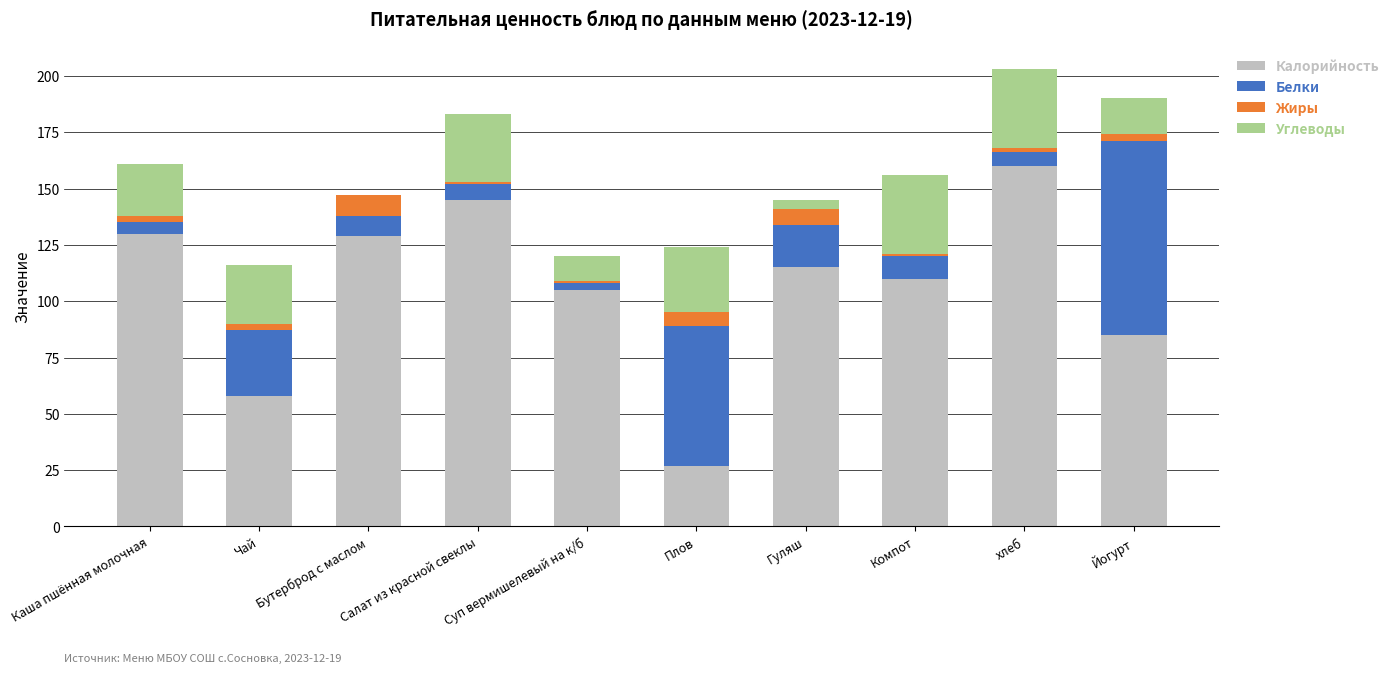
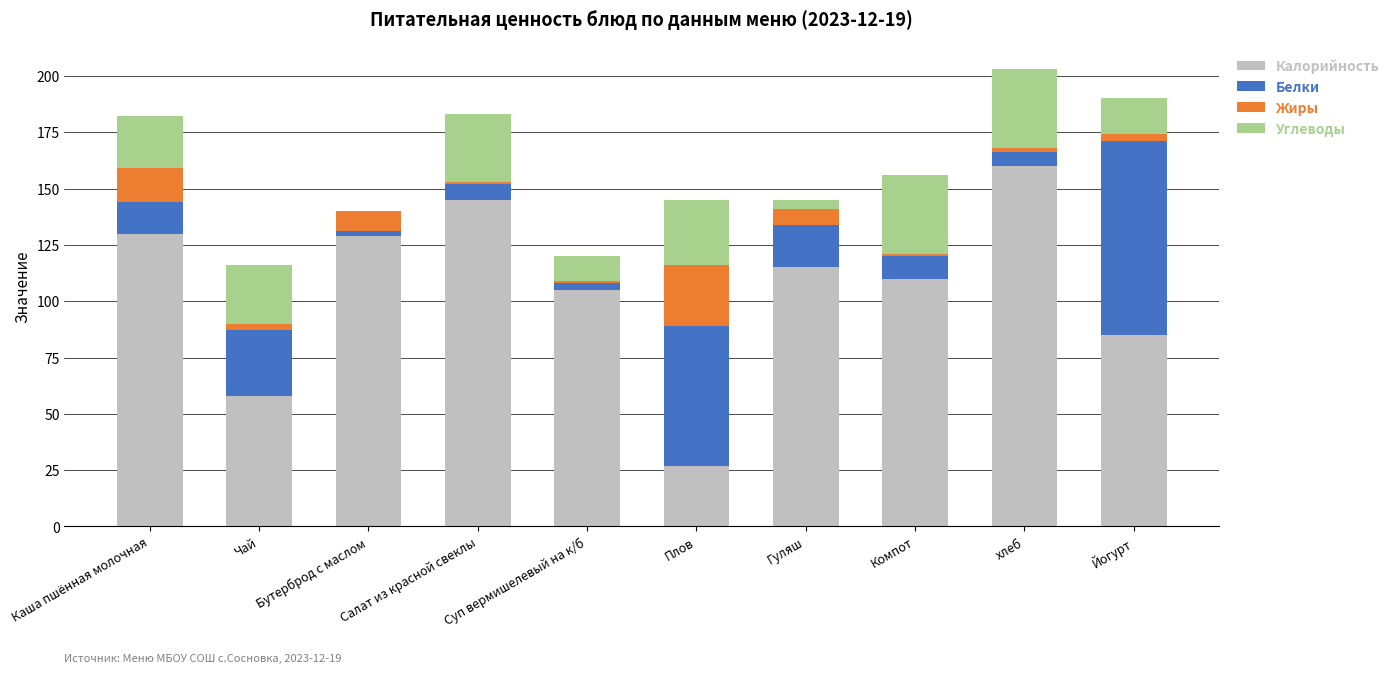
Белки, Каша пшённая молочная: 5 -> 14
Жиры, Каша пшённая молочная: 3 -> 15
Белки, Бутерброд с маслом: 9 -> 2
Жиры, Плов: 6 -> 27
